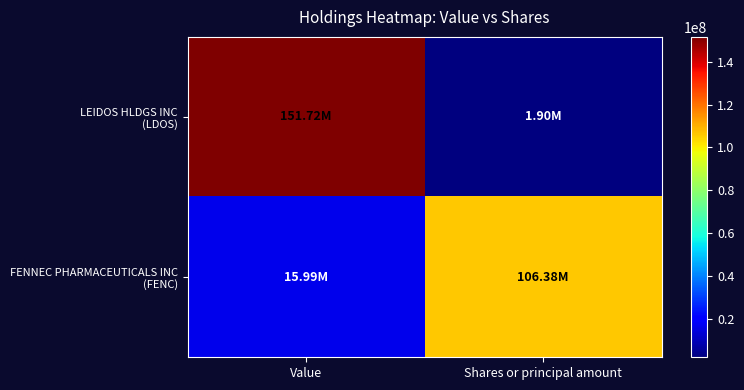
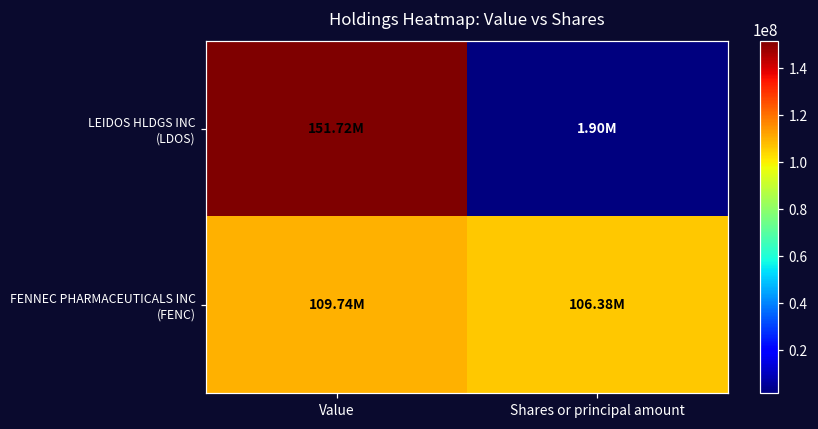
FENNEC PHARMACEUTICALS INC (FENC), Value: 15.99M -> 109.74M
